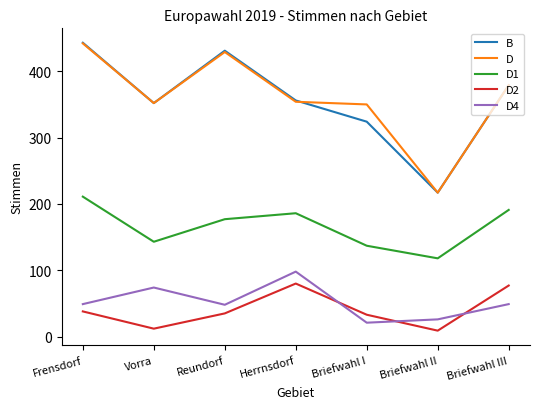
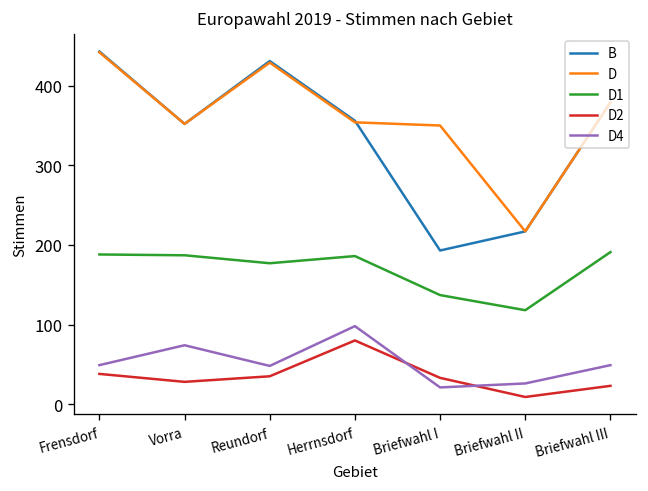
D1, Frensdorf: 210 -> 190
D1, Vorra: 140 -> 190
D2, Vorra: 10 -> 30
B, Briefwahl I: 320 -> 190
D2, Briefwahl III: 80 -> 20
